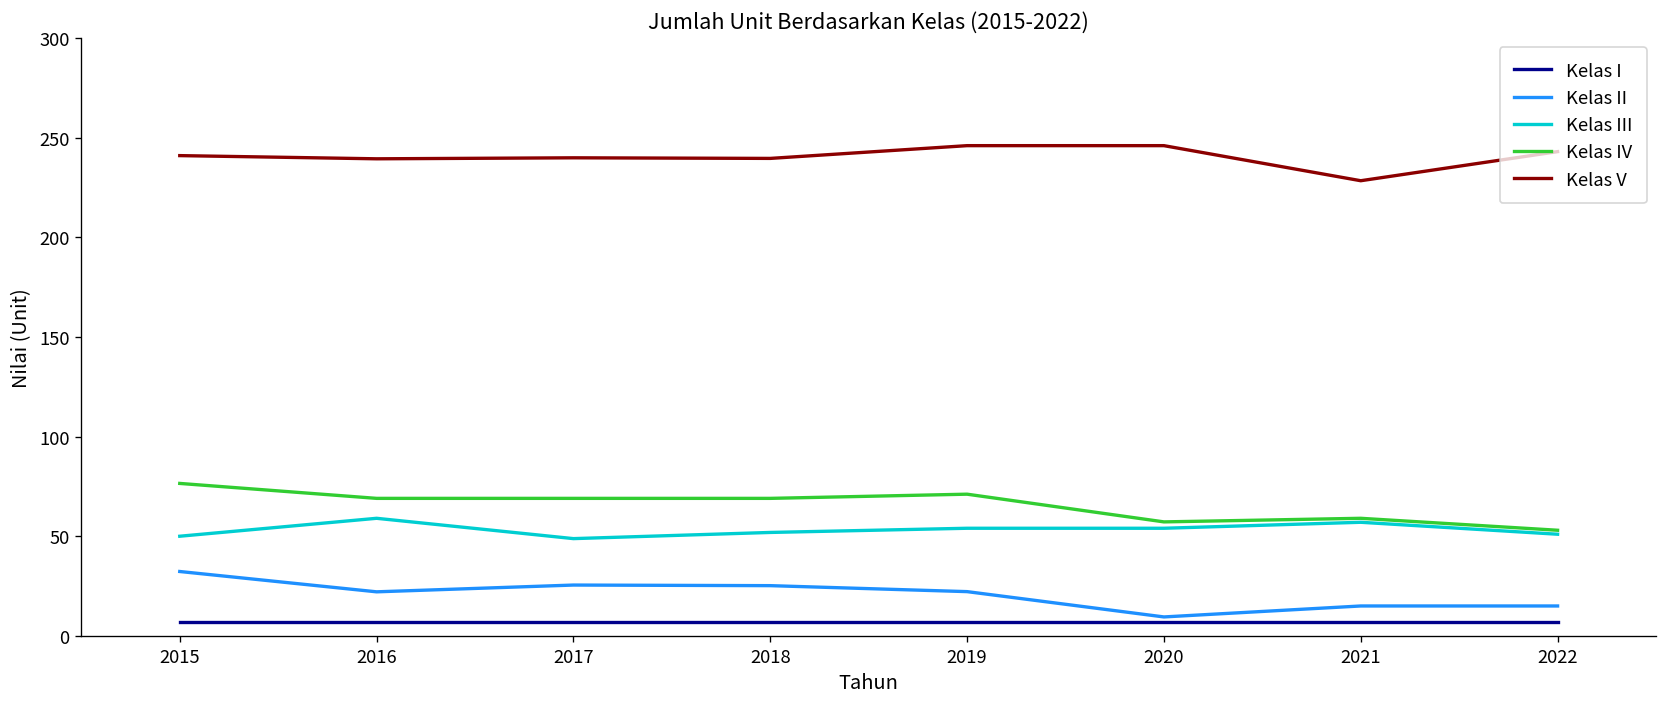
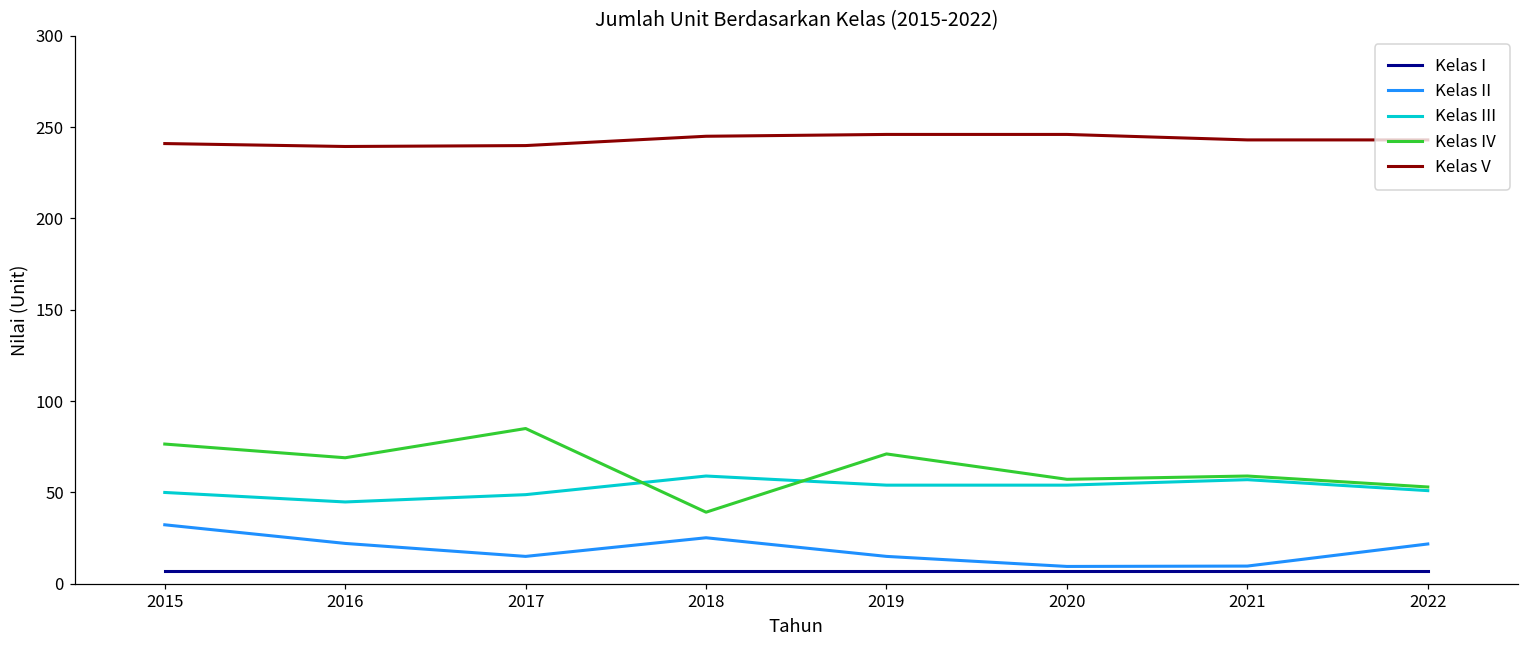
Kelas III, 2016: 59 -> 45
Kelas II, 2017: 26 -> 15
Kelas IV, 2017: 69 -> 85
Kelas III, 2018: 52 -> 59
Kelas IV, 2018: 69 -> 39
Kelas V, 2018: 240 -> 245
Kelas II, 2019: 22 -> 15
Kelas II, 2021: 15 -> 10
Kelas V, 2021: 228 -> 243
Kelas II, 2022: 15 -> 22
